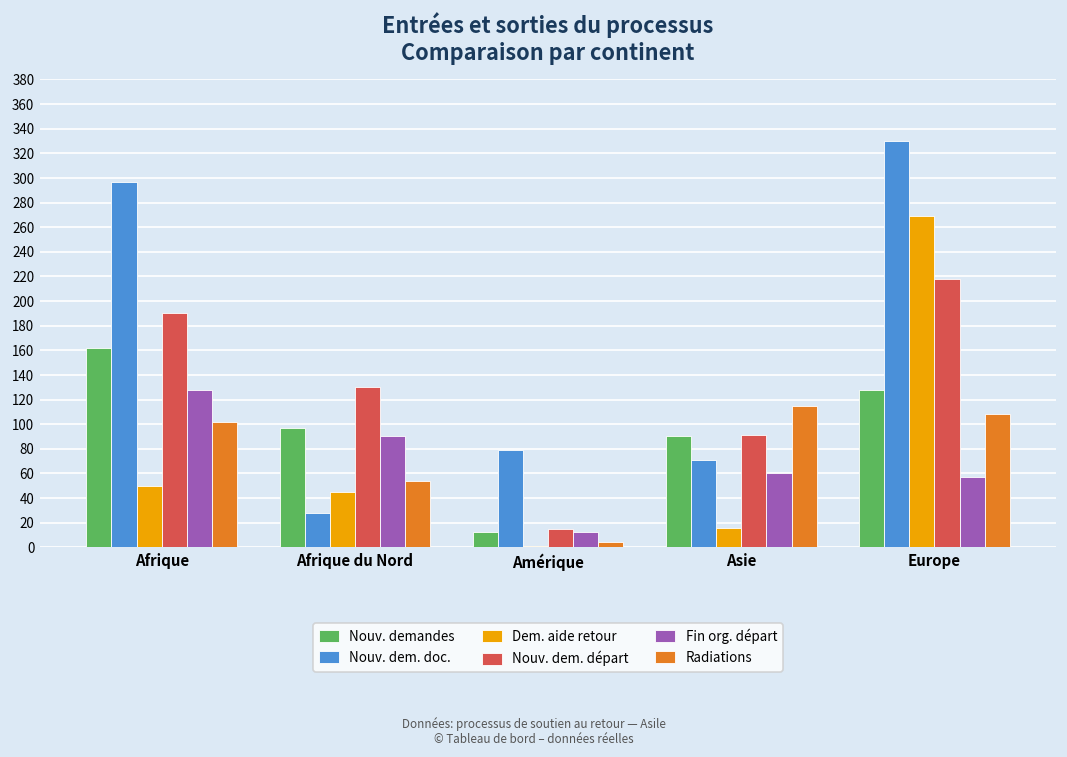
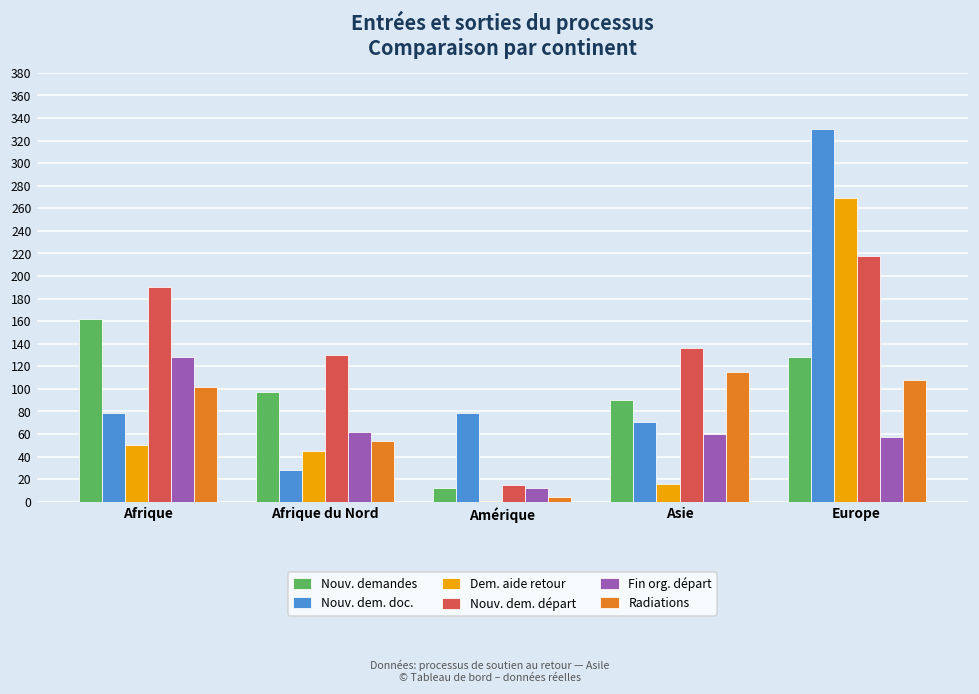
Nouv. dem. doc., Afrique: 297 -> 79
Fin org. départ, Afrique du Nord: 90 -> 62
Nouv. dem. départ, Asie: 91 -> 136
